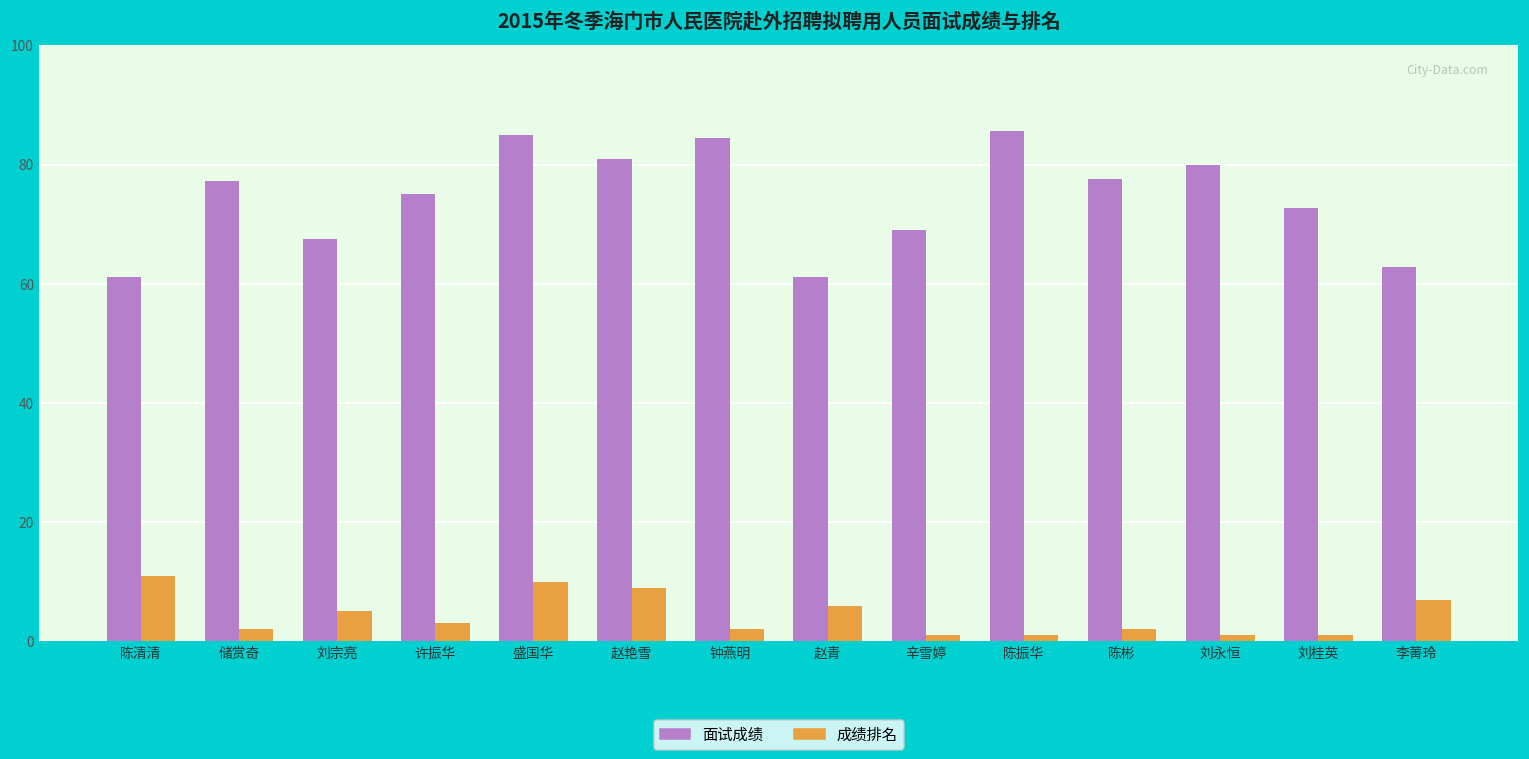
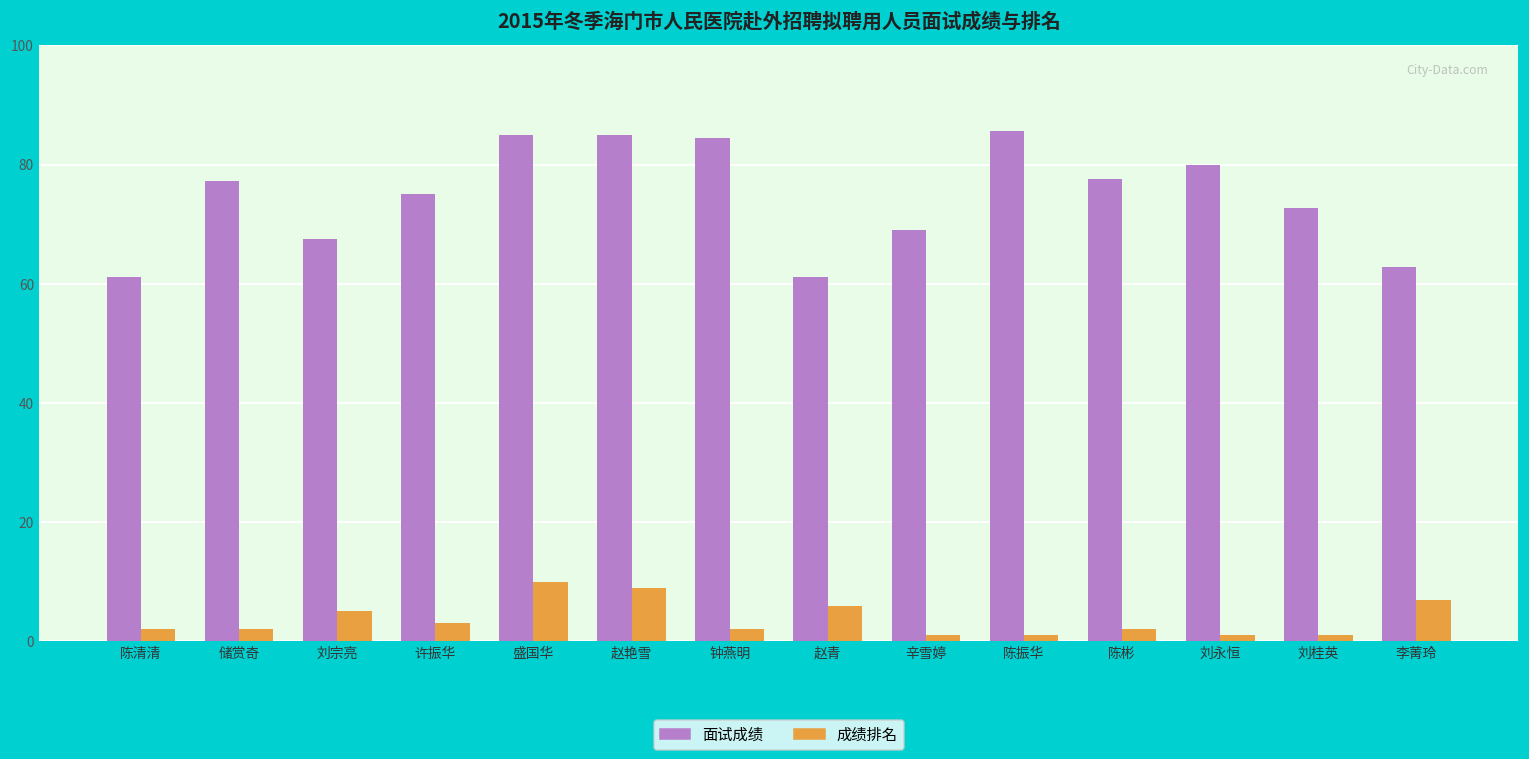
成绩排名, 陈清清: 11 -> 2
面试成绩, 赵艳雪: 81 -> 85
